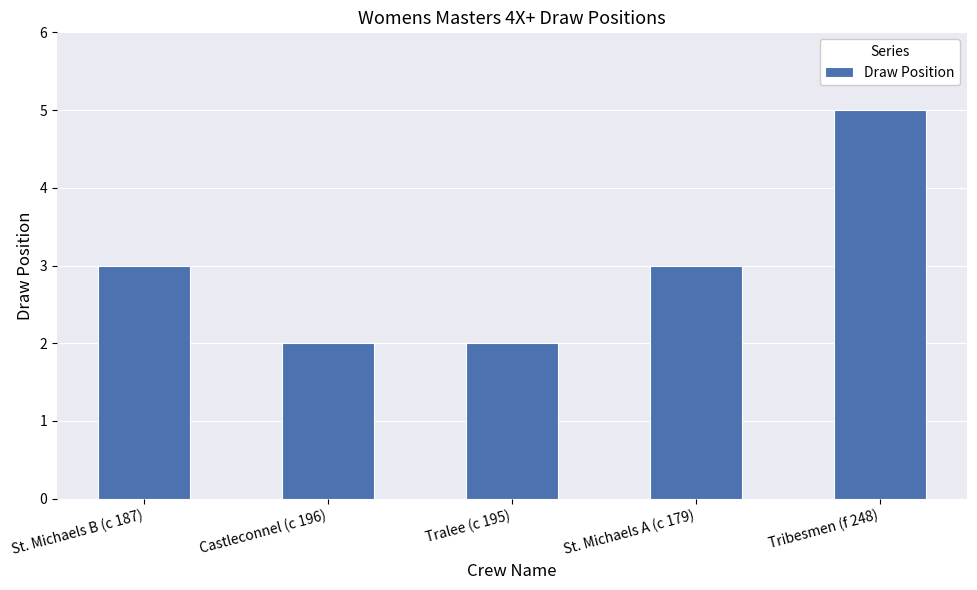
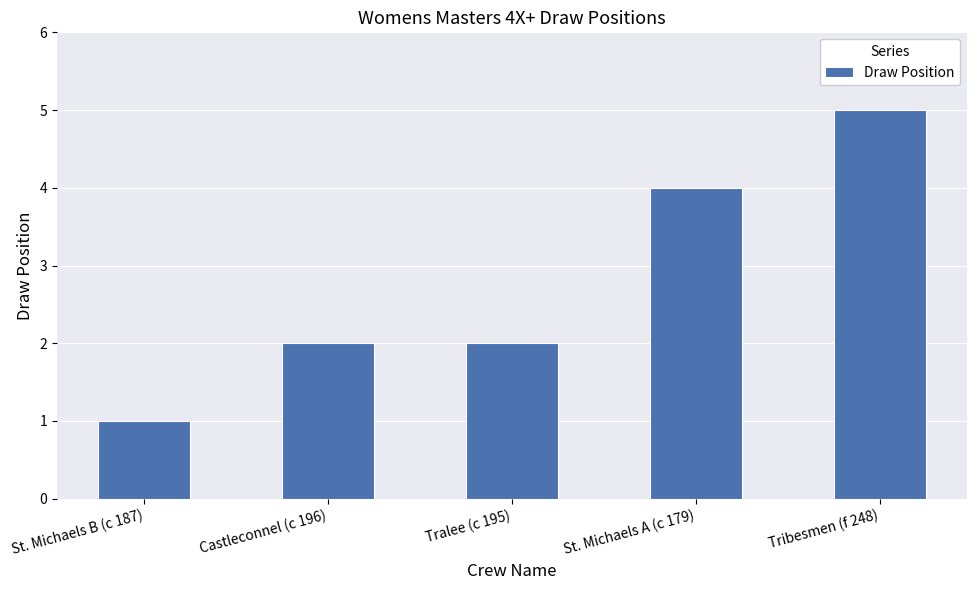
St. Michaels B (c 187): 3 -> 1
St. Michaels A (c 179): 3 -> 4
